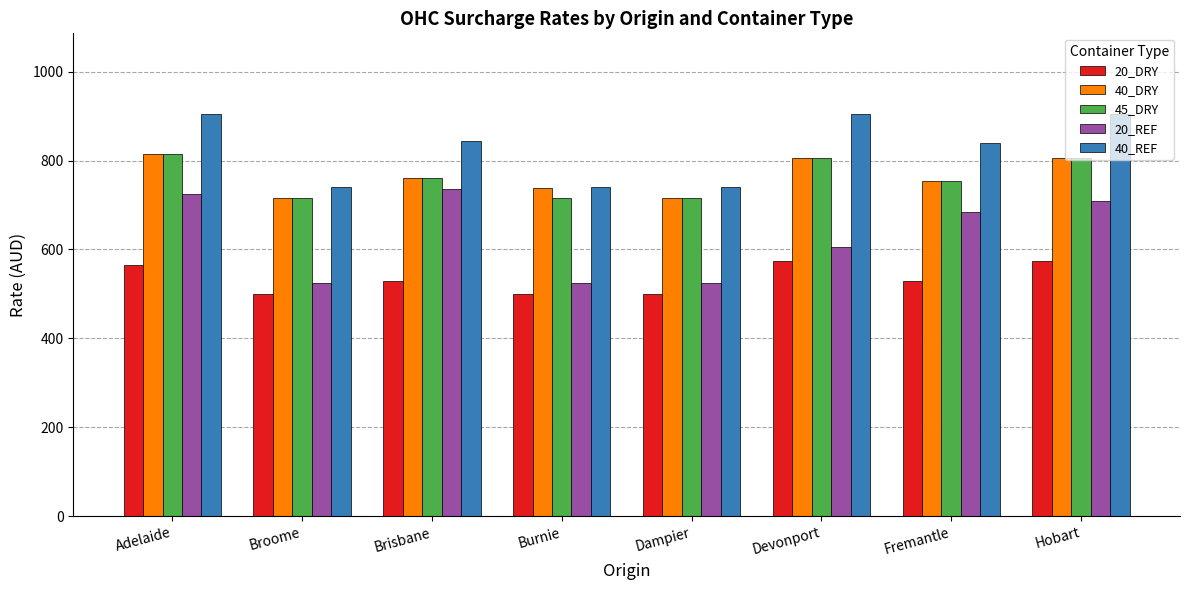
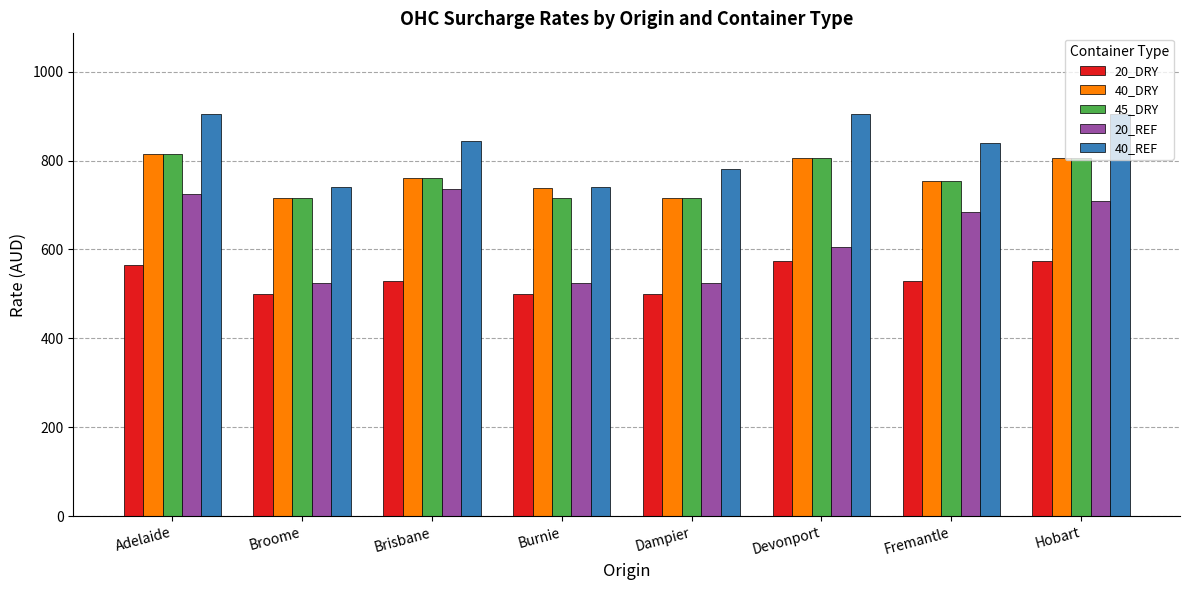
40_REF, Dampier: 740 -> 780
